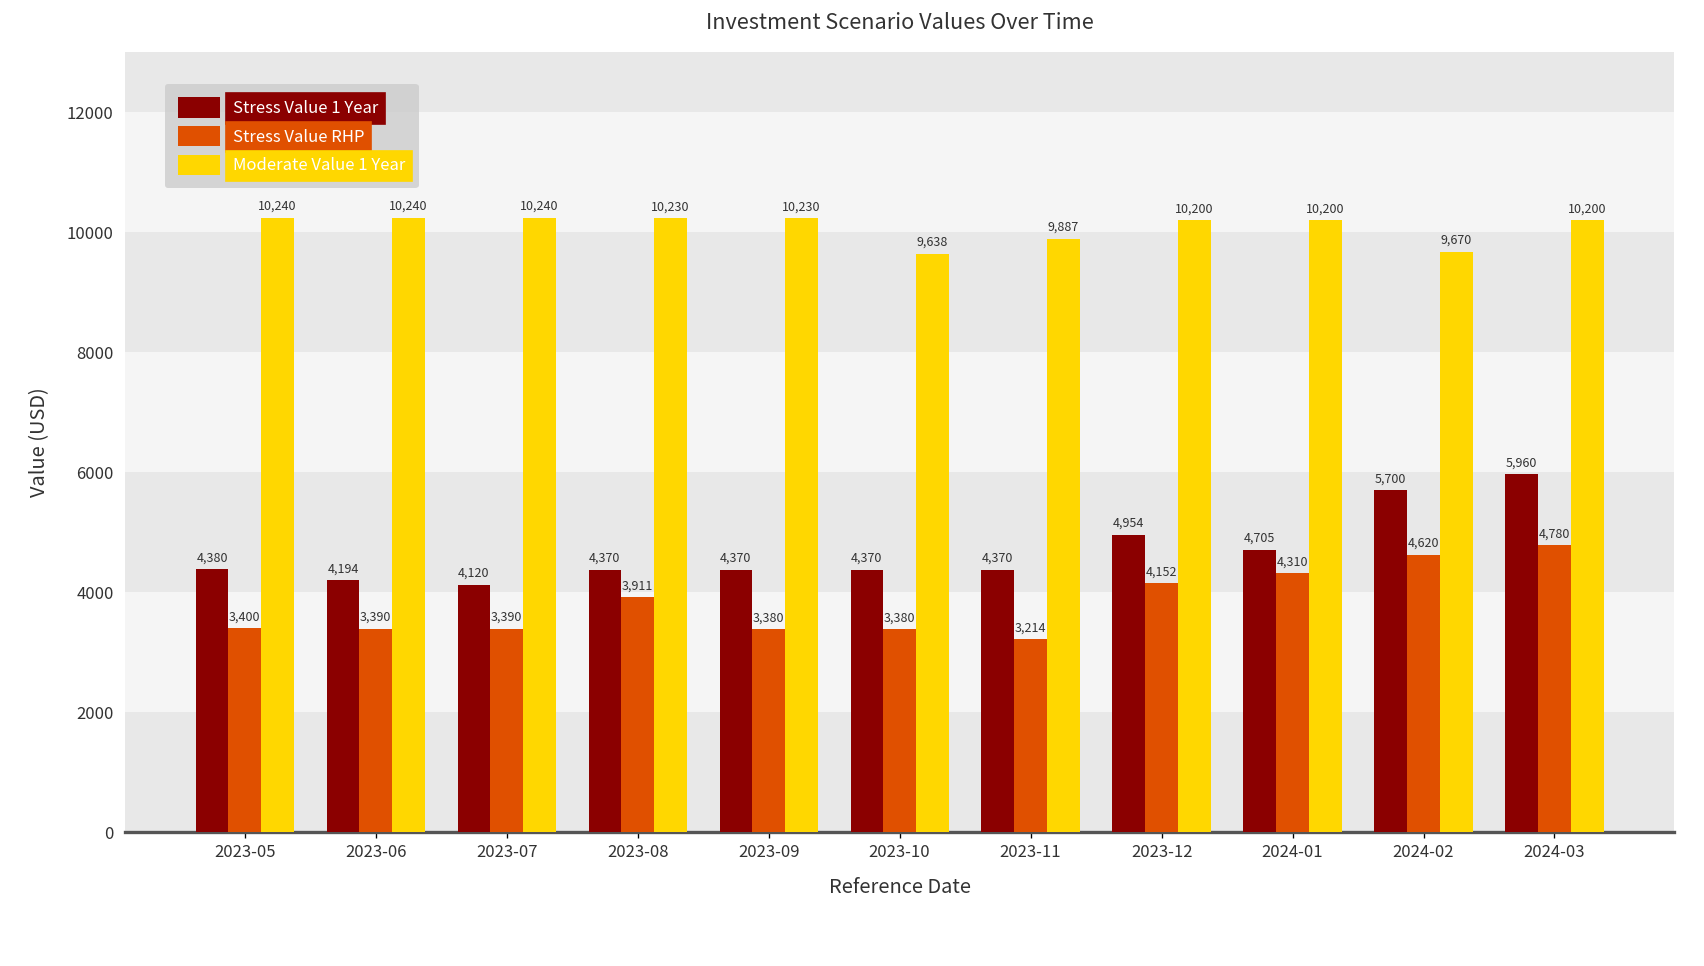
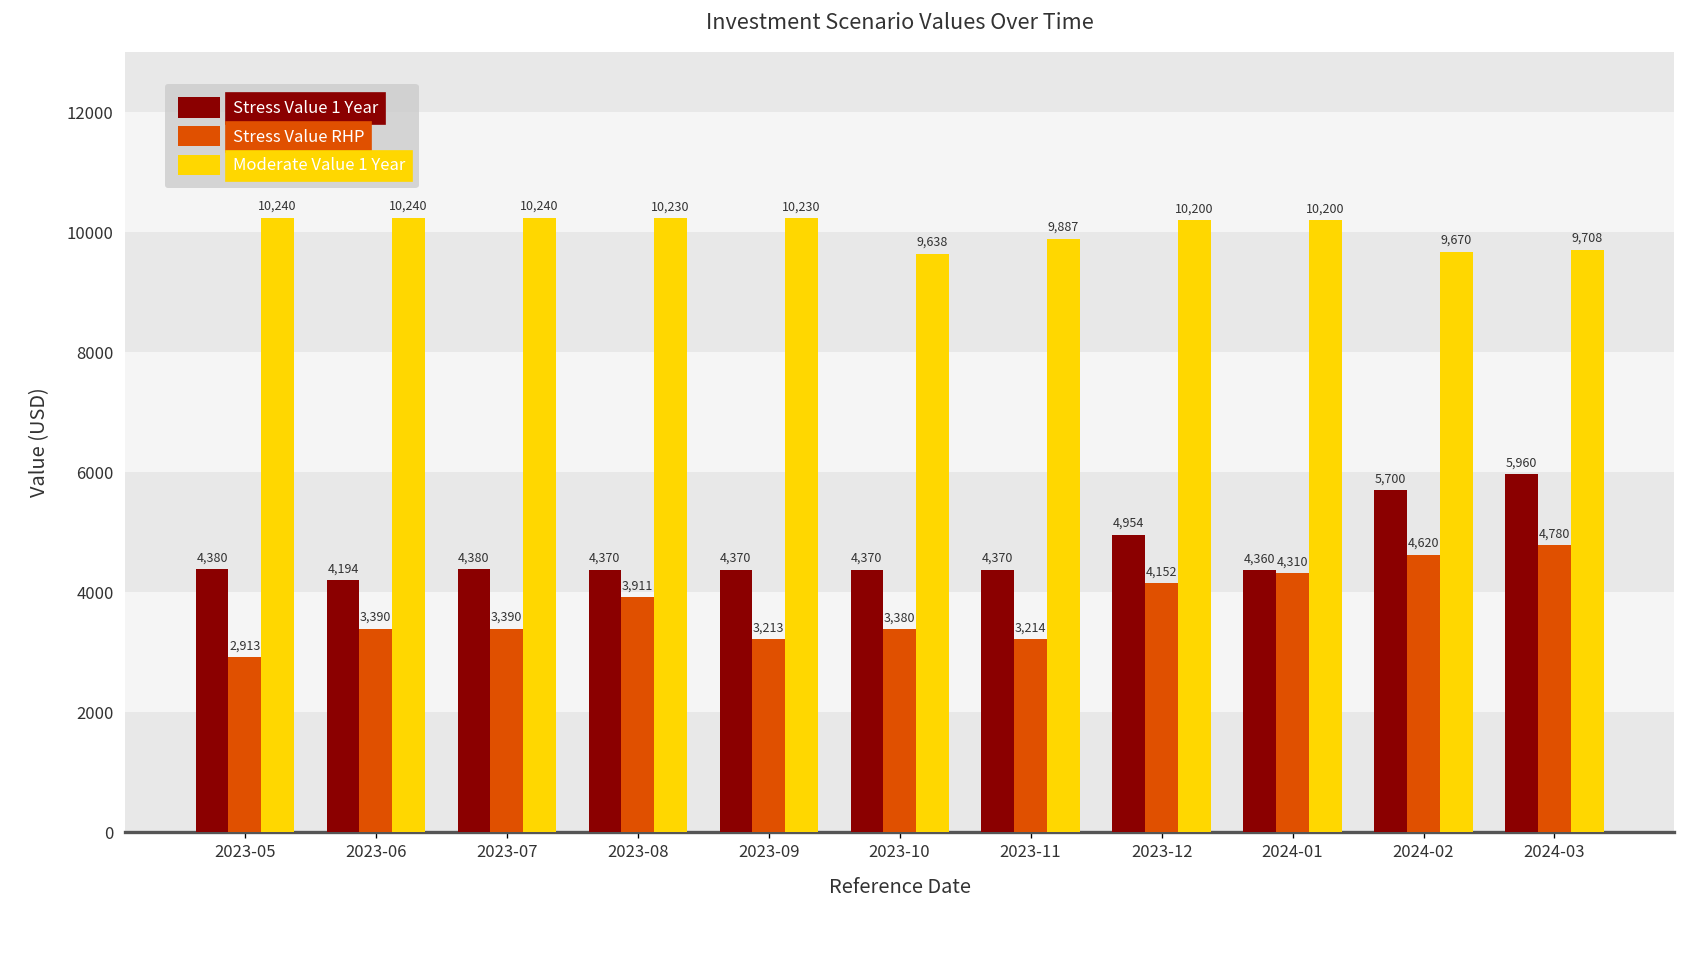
Stress Value RHP, 2023-05: 3,400 -> 2,913
Stress Value 1 Year, 2023-07: 4,120 -> 4,380
Stress Value RHP, 2023-09: 3,380 -> 3,213
Stress Value 1 Year, 2024-01: 4,705 -> 4,360
Moderate Value 1 Year, 2024-03: 10,200 -> 9,708
